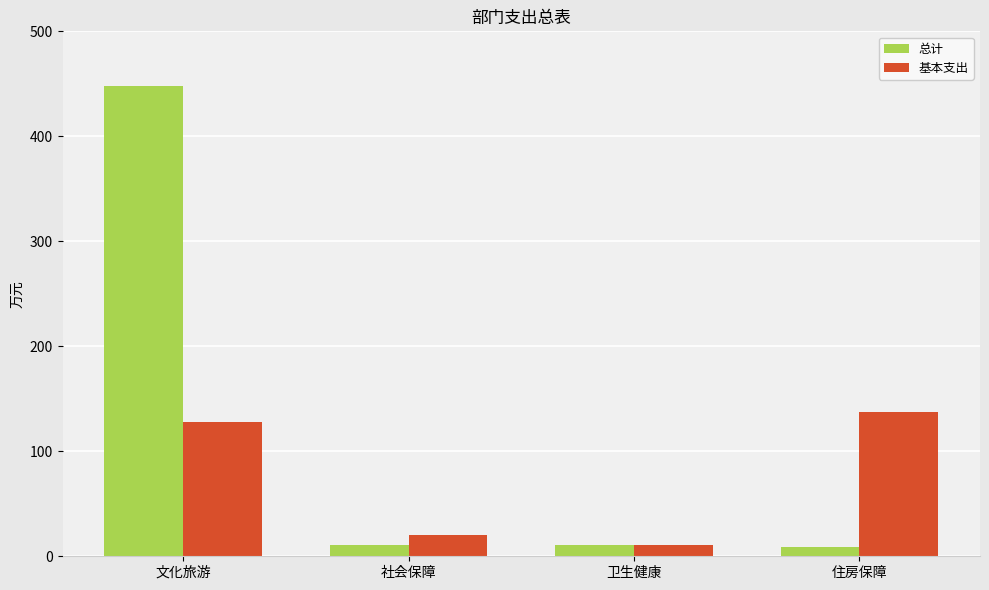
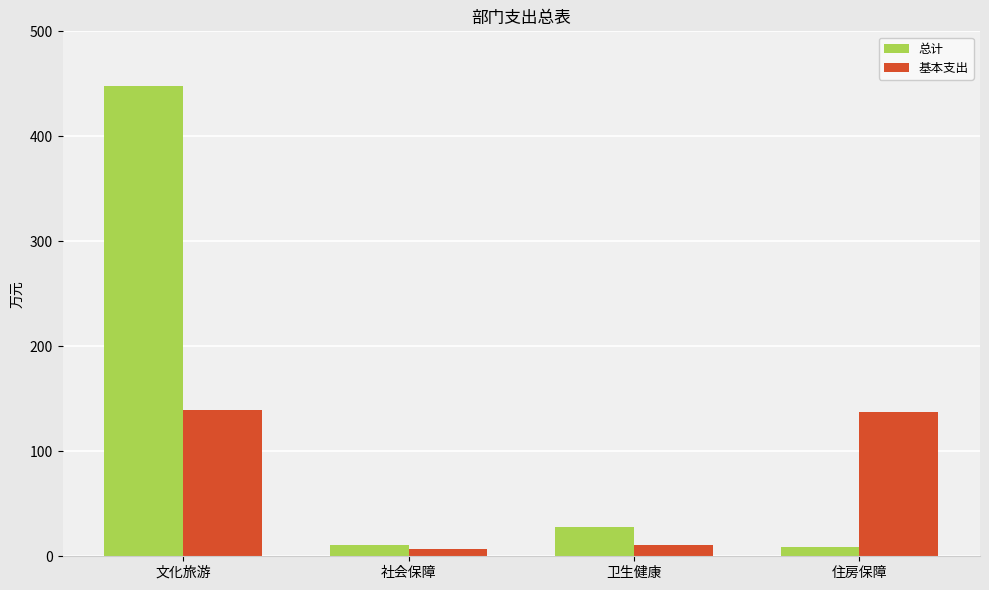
基本支出, 文化旅游: 128 -> 140
基本支出, 社会保障: 20 -> 7
总计, 卫生健康: 11 -> 28
